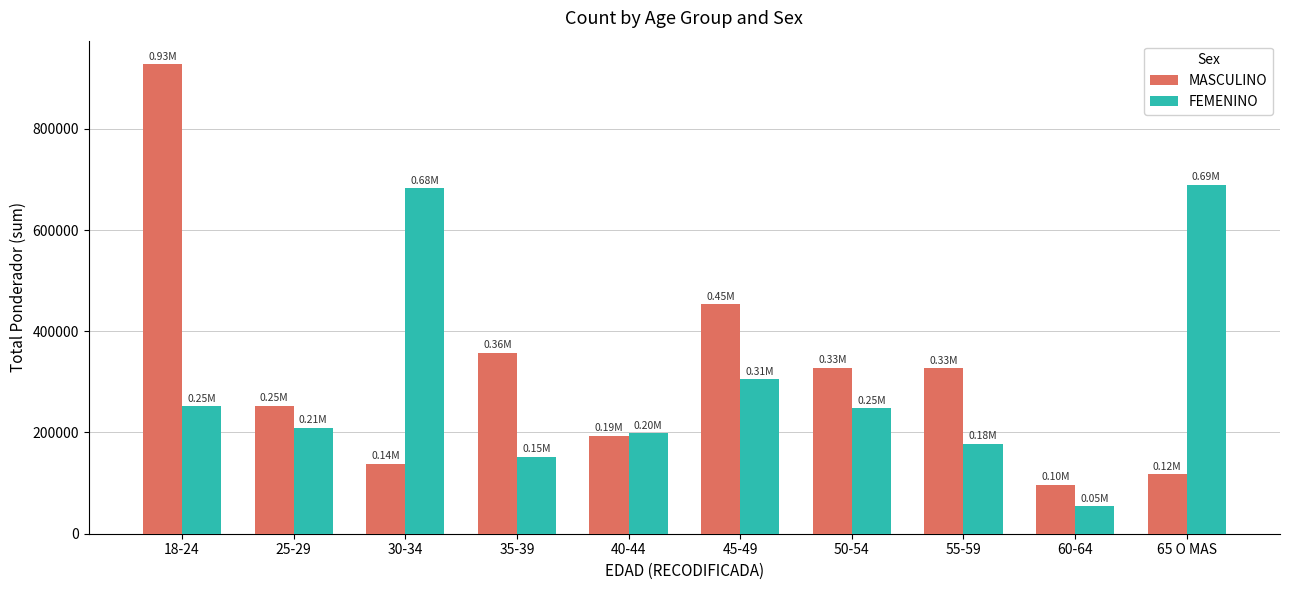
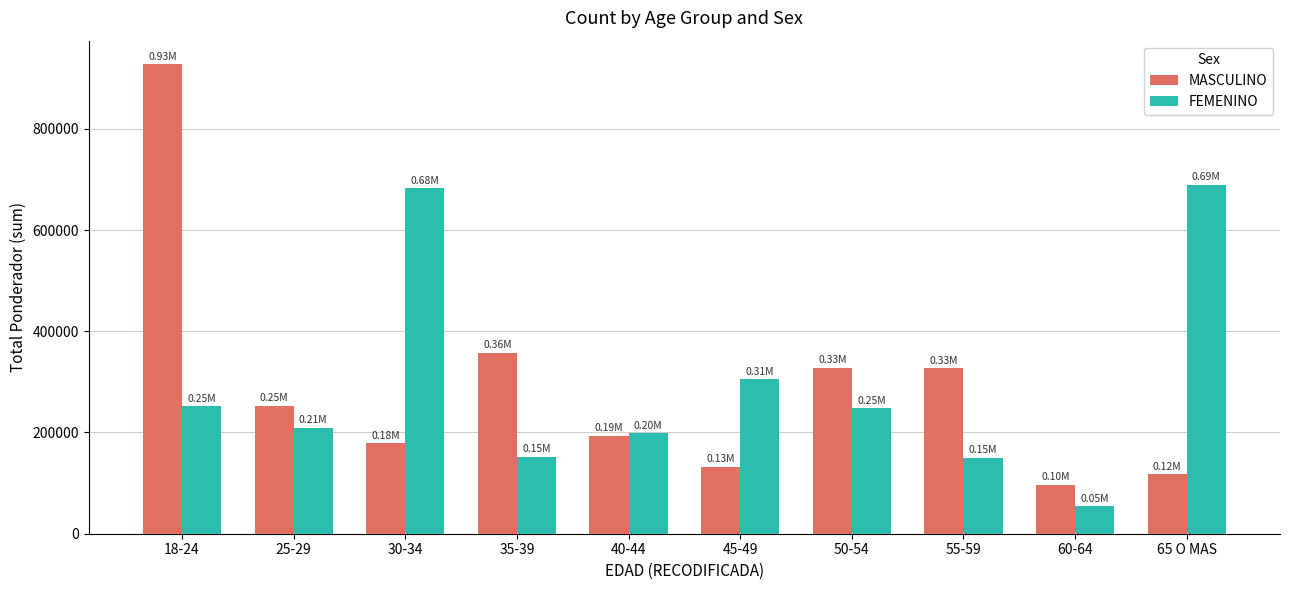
MASCULINO, 30-34: 0.14M -> 0.18M
MASCULINO, 45-49: 0.45M -> 0.13M
FEMENINO, 55-59: 0.18M -> 0.15M
